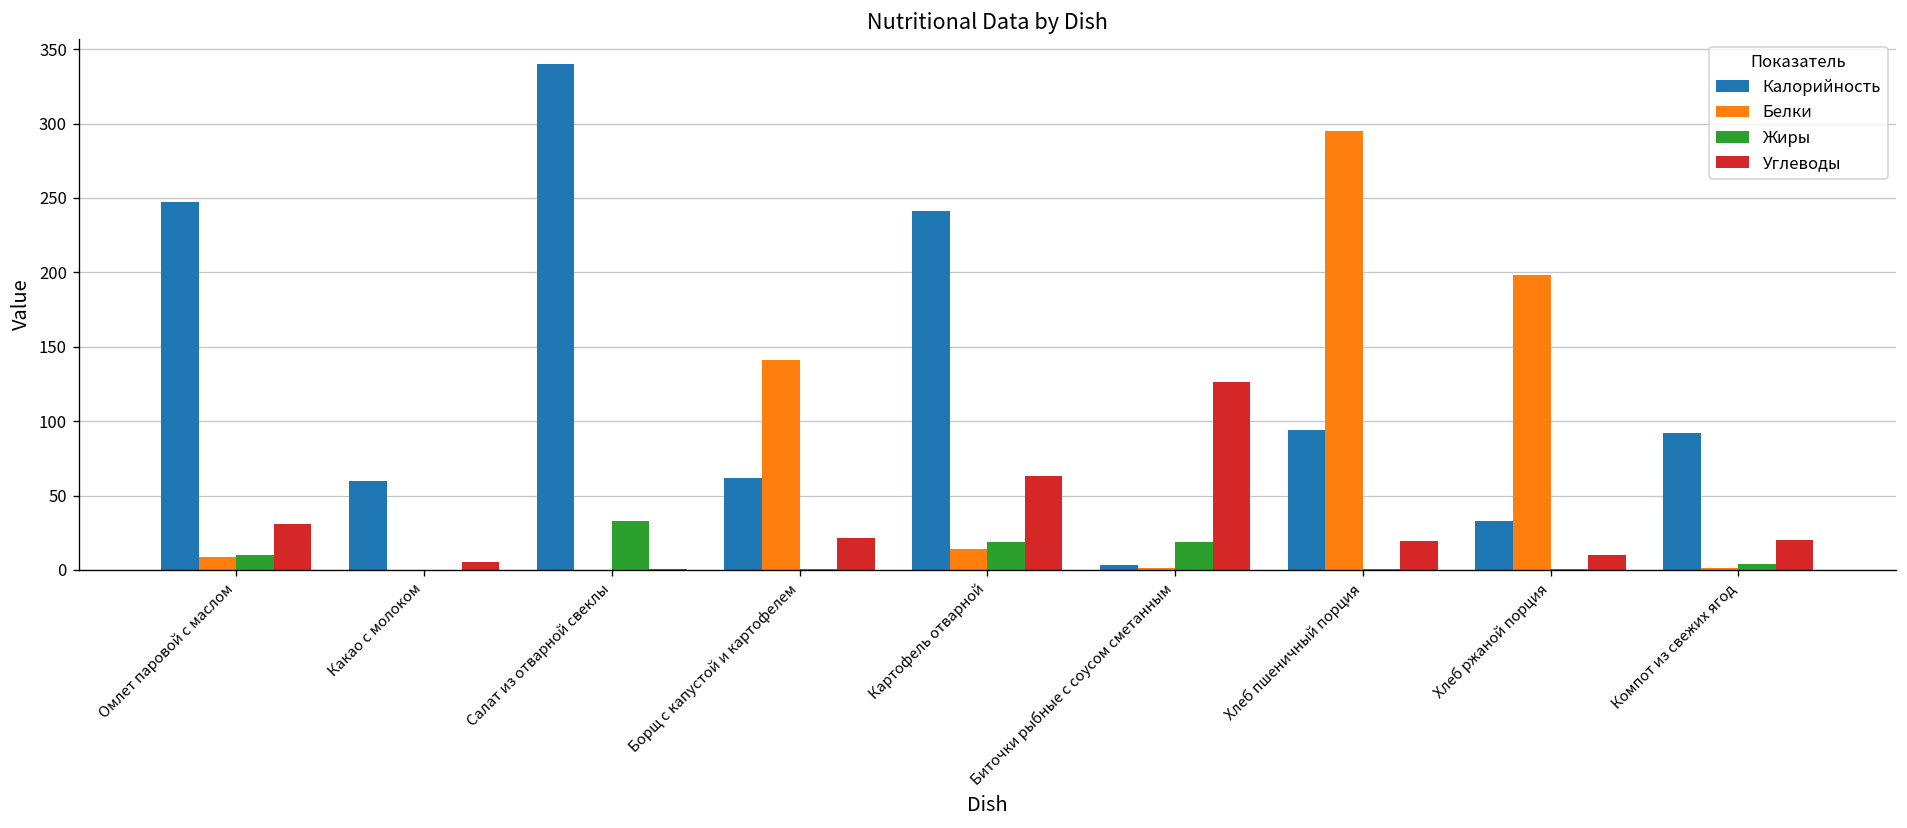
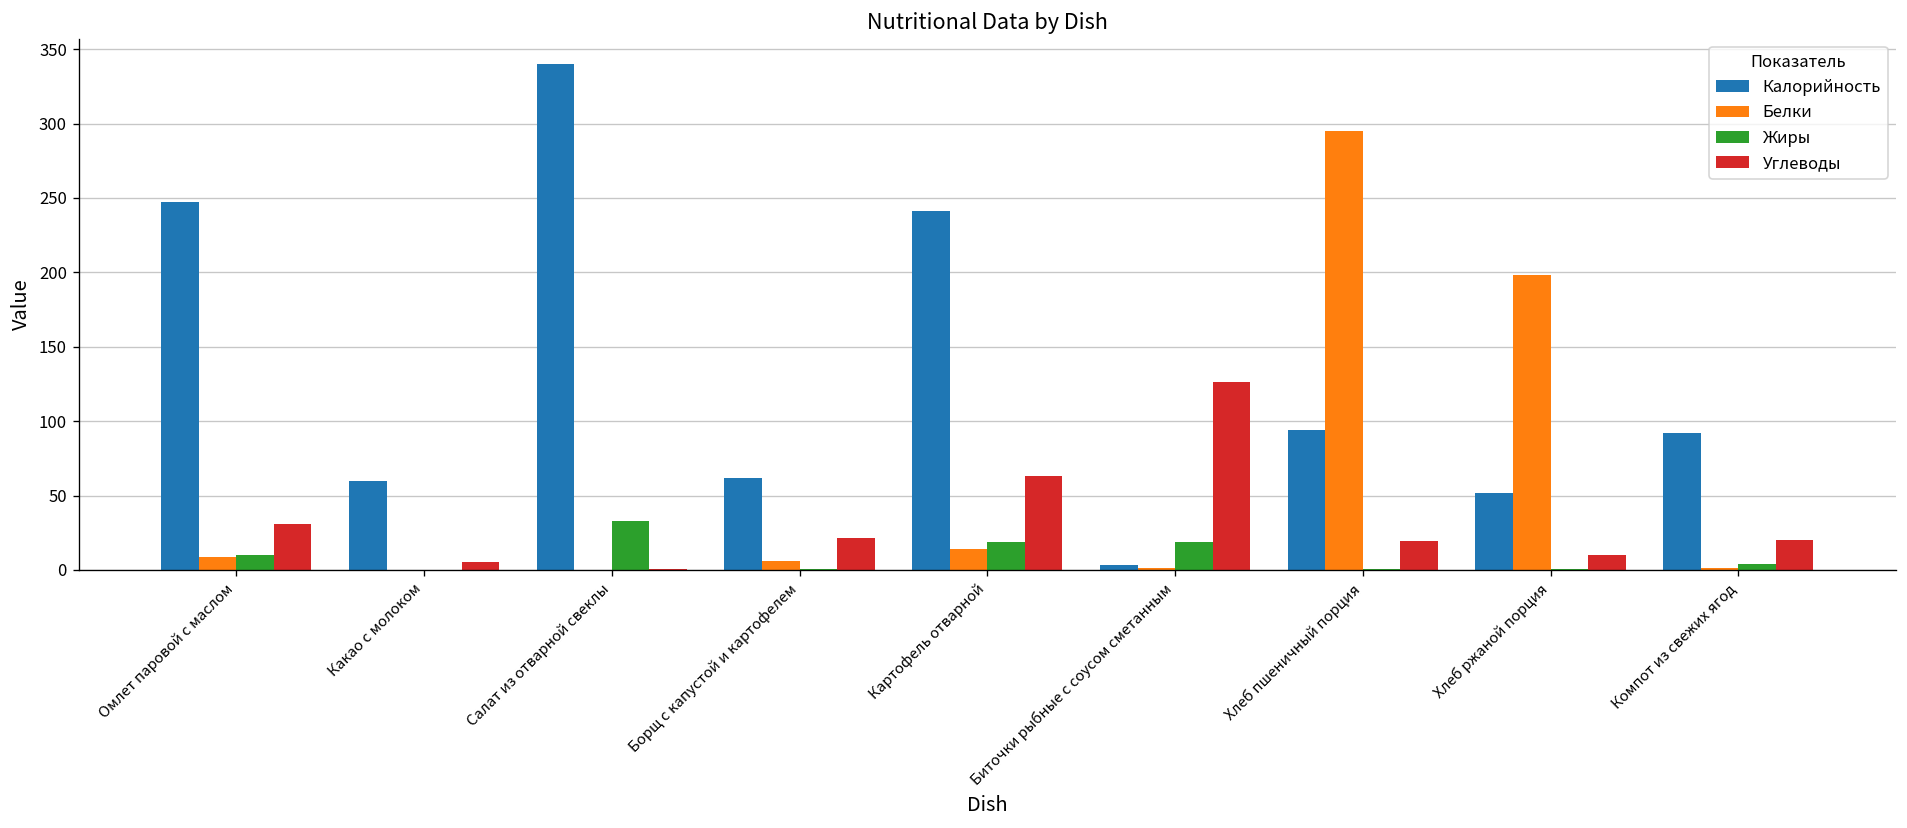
Белки, Борщ с капустой и картофелем: 141 -> 6
Калорийность, Хлеб ржаной порция: 33 -> 52
